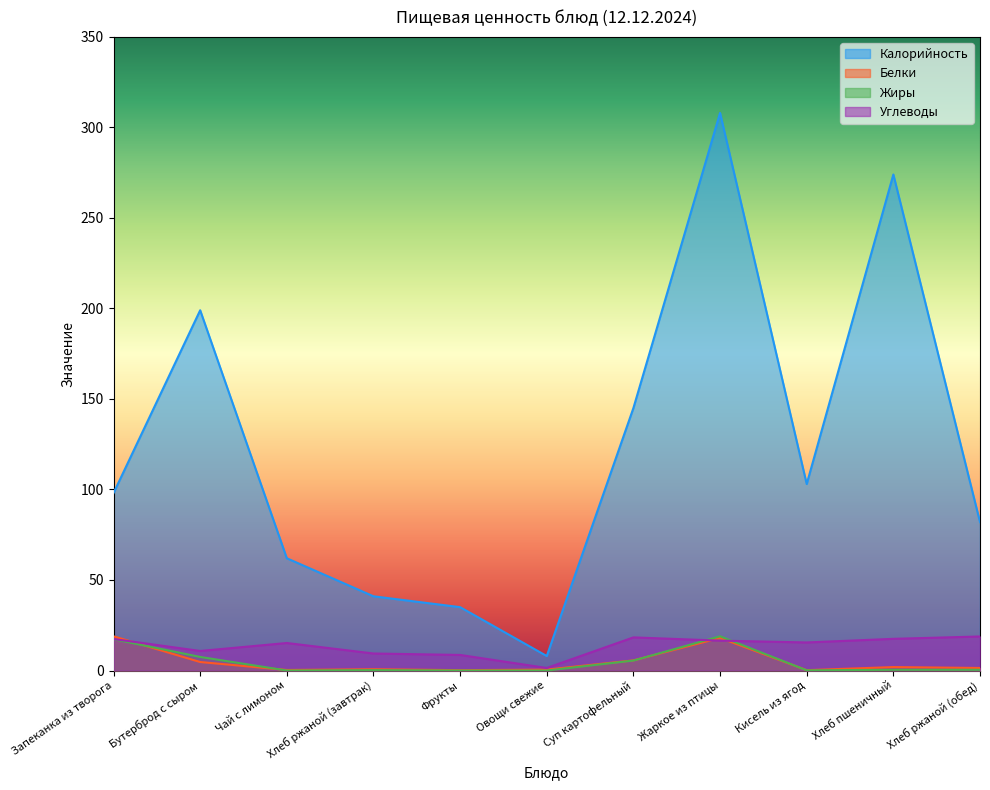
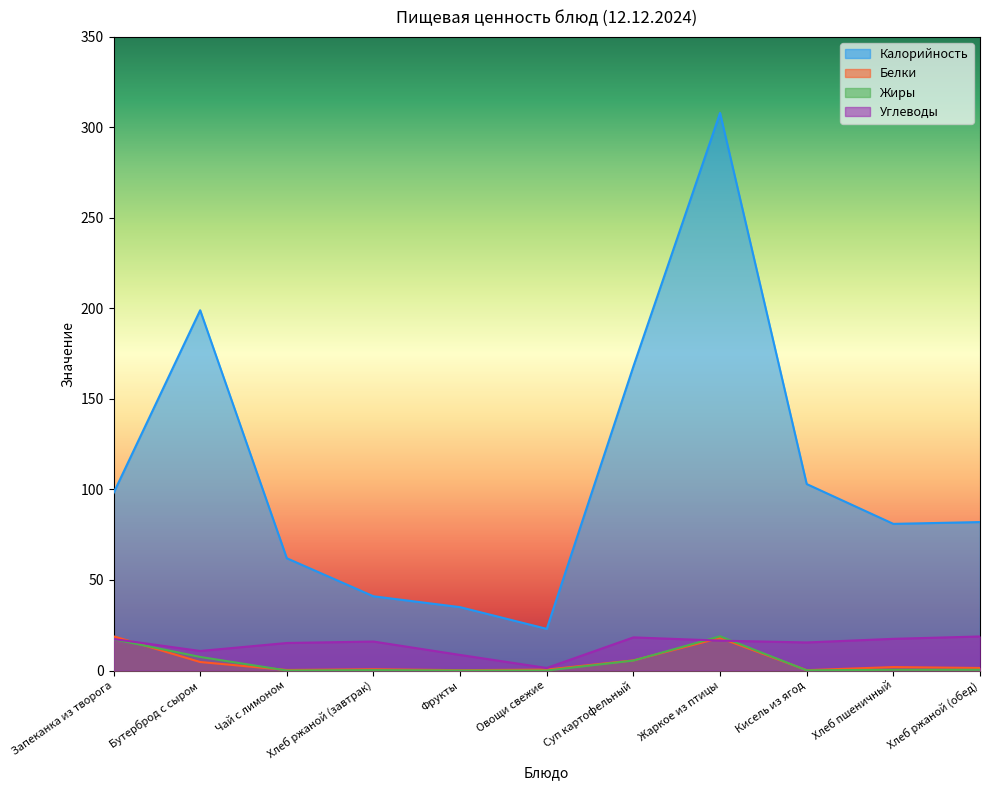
Углеводы, Хлеб ржаной (завтрак): 9 -> 16
Калорийность, Овощи свежие: 8 -> 23
Калорийность, Суп картофельный: 145 -> 168
Калорийность, Хлеб пшеничный: 274 -> 81
